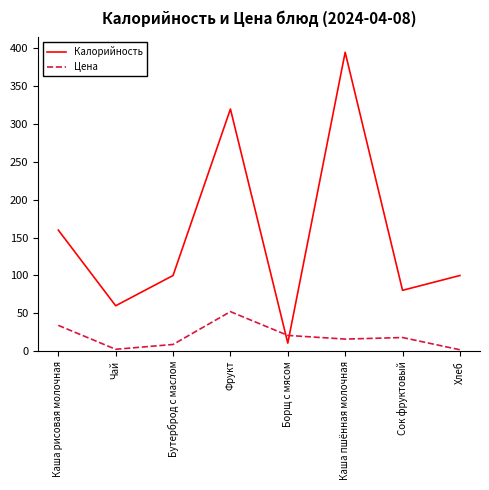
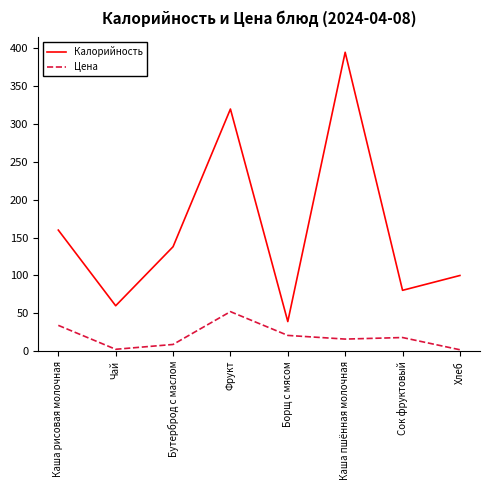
Калорийность, Бутерброд с маслом: 100 -> 140
Калорийность, Борщ с мясом: 10 -> 40
